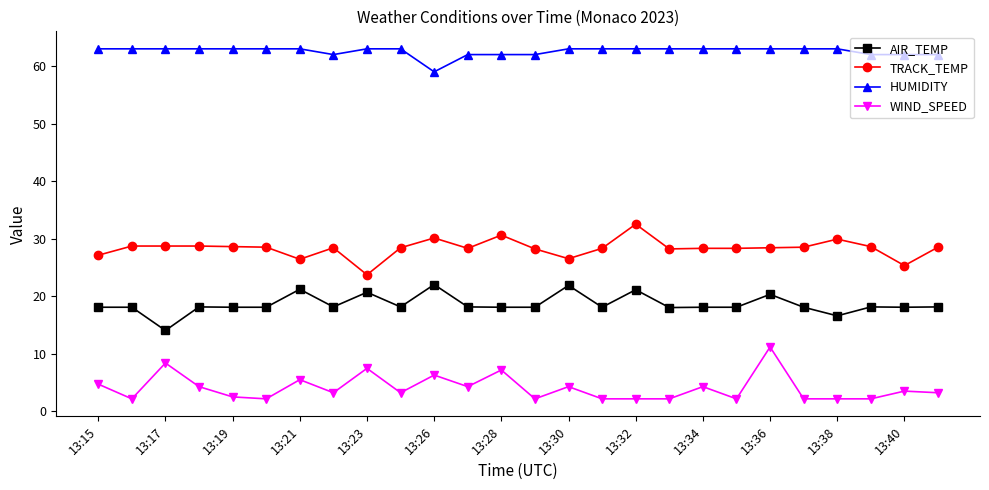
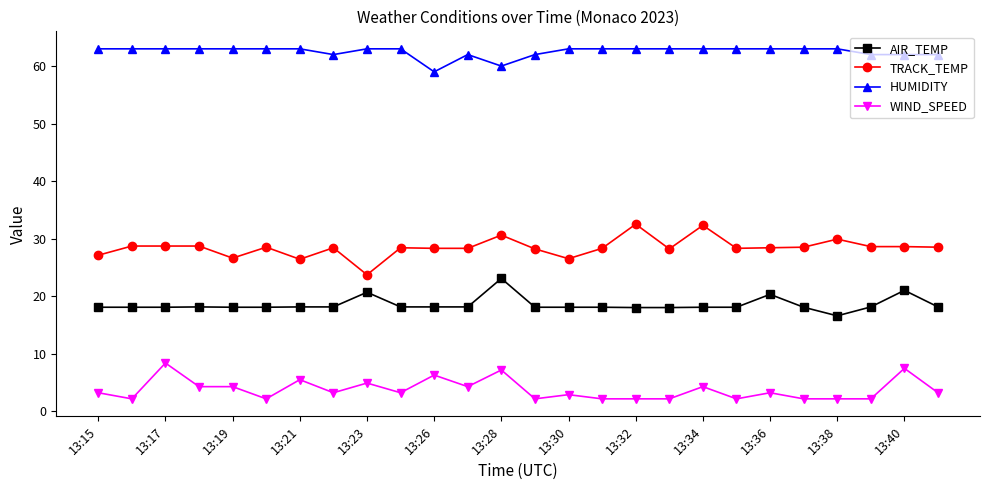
WIND_SPEED, 13:15: 5 -> 3
AIR_TEMP, 13:17: 14 -> 18
TRACK_TEMP, 13:19: 29 -> 27
WIND_SPEED, 13:19: 2 -> 4
AIR_TEMP, 13:21: 21 -> 18
WIND_SPEED, 13:23: 7 -> 5
AIR_TEMP, 13:26: 22 -> 18
TRACK_TEMP, 13:26: 30 -> 28
AIR_TEMP, 13:28: 18 -> 23
HUMIDITY, 13:28: 62 -> 60
AIR_TEMP, 13:30: 22 -> 18
WIND_SPEED, 13:30: 4 -> 3
AIR_TEMP, 13:32: 21 -> 18
TRACK_TEMP, 13:34: 28 -> 32
WIND_SPEED, 13:36: 11 -> 3
AIR_TEMP, 13:40: 18 -> 21
TRACK_TEMP, 13:40: 25 -> 29
WIND_SPEED, 13:40: 3 -> 7
